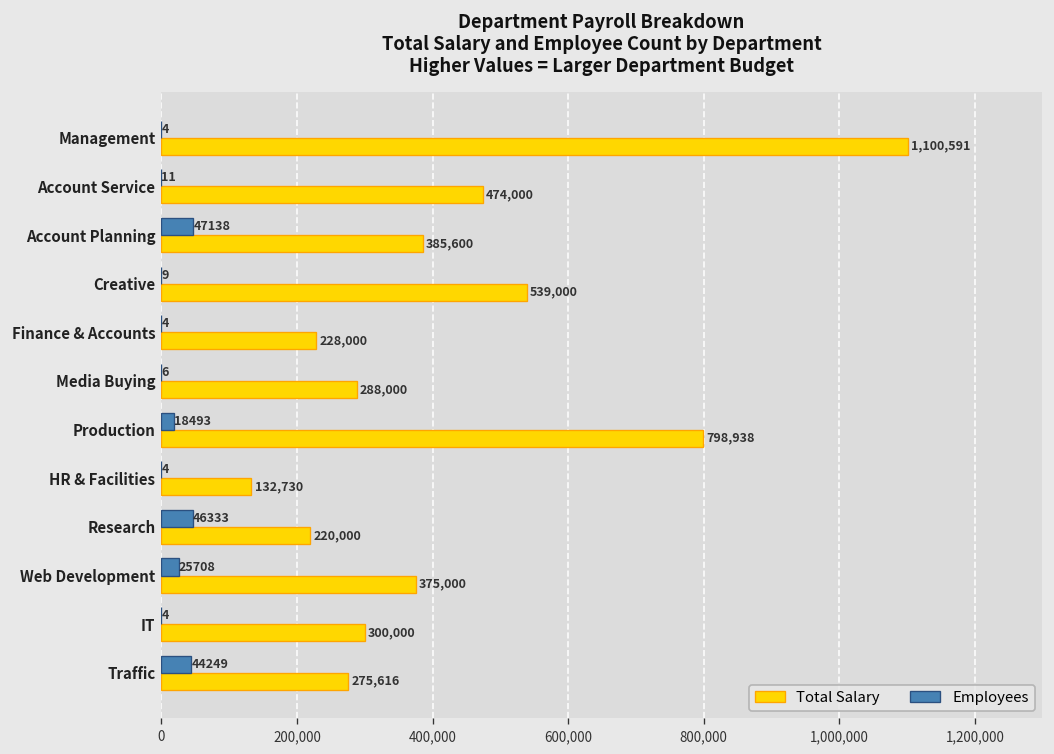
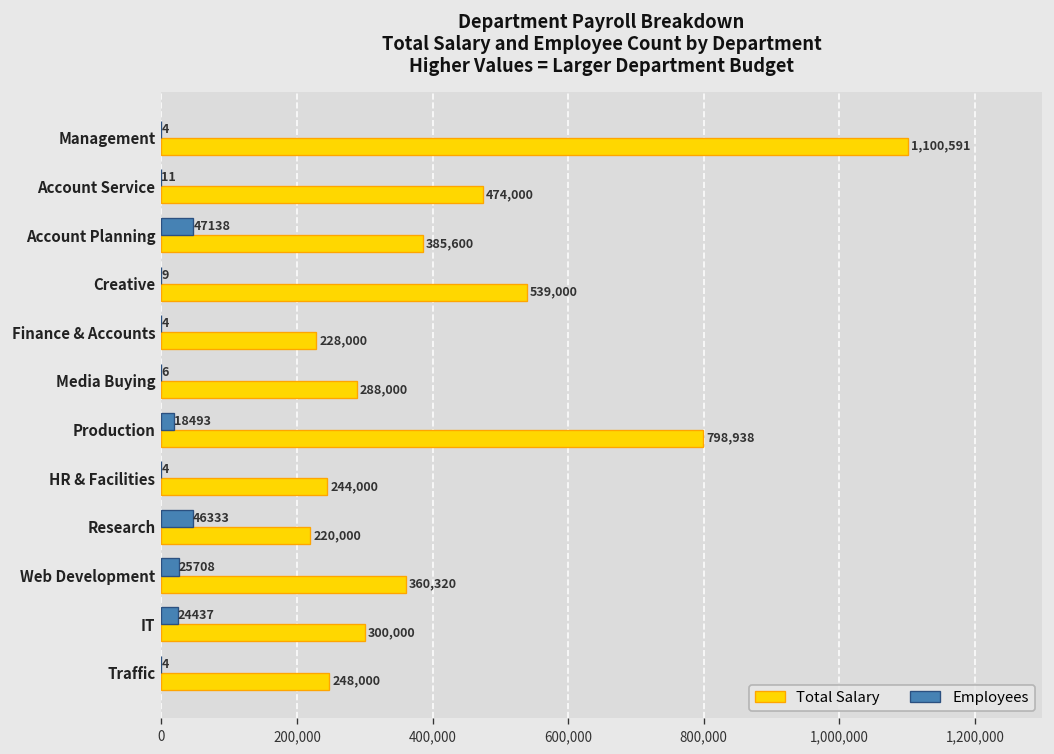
Total Salary, HR & Facilities: 132,730 -> 244,000
Total Salary, Web Development: 375,000 -> 360,320
Employees, IT: 4 -> 24437
Employees, Traffic: 44249 -> 4
Total Salary, Traffic: 275,616 -> 248,000
